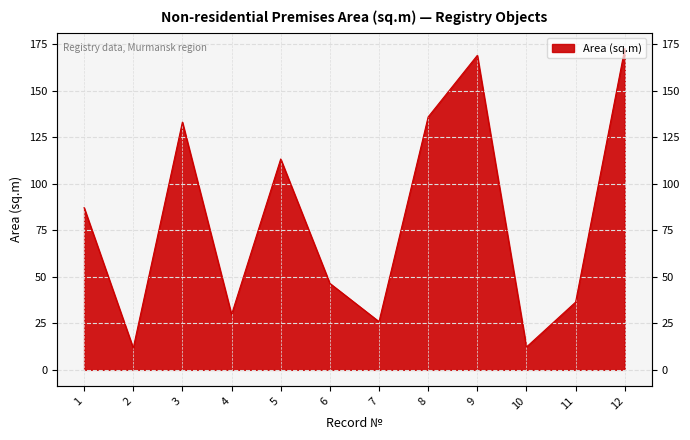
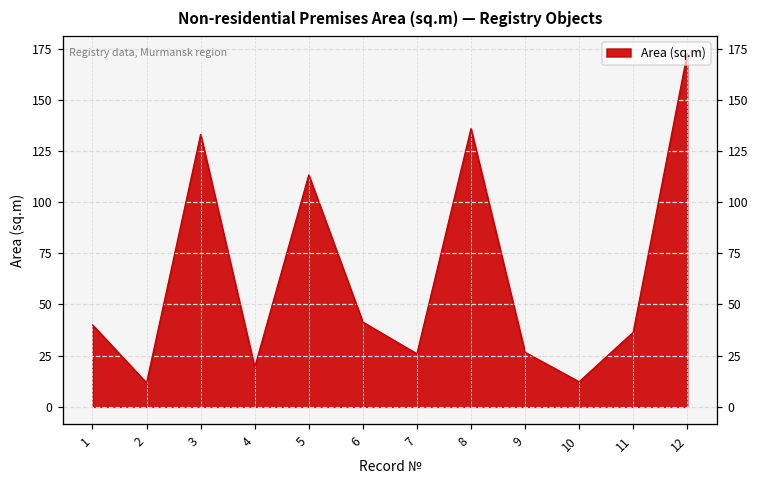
1: 87 -> 40
4: 30 -> 19
6: 46 -> 41
9: 169 -> 27
